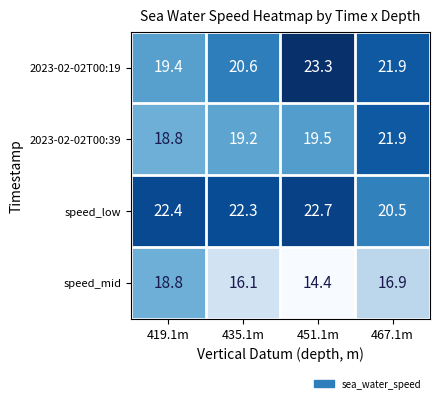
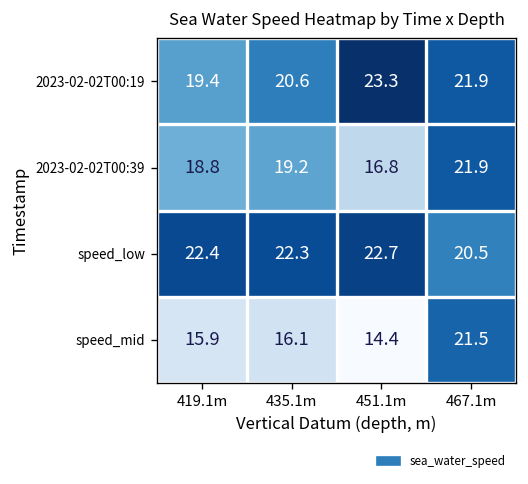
2023-02-02T00:39, 451.1m: 19.5 -> 16.8
speed_mid, 419.1m: 18.8 -> 15.9
speed_mid, 467.1m: 16.9 -> 21.5
